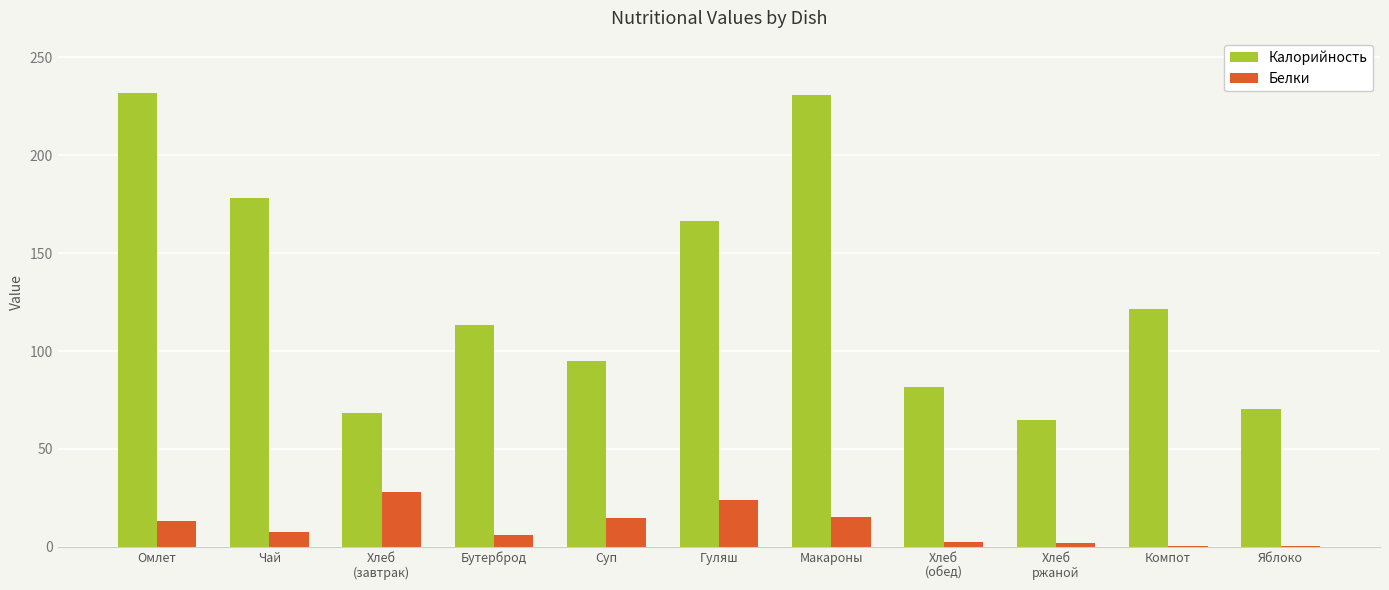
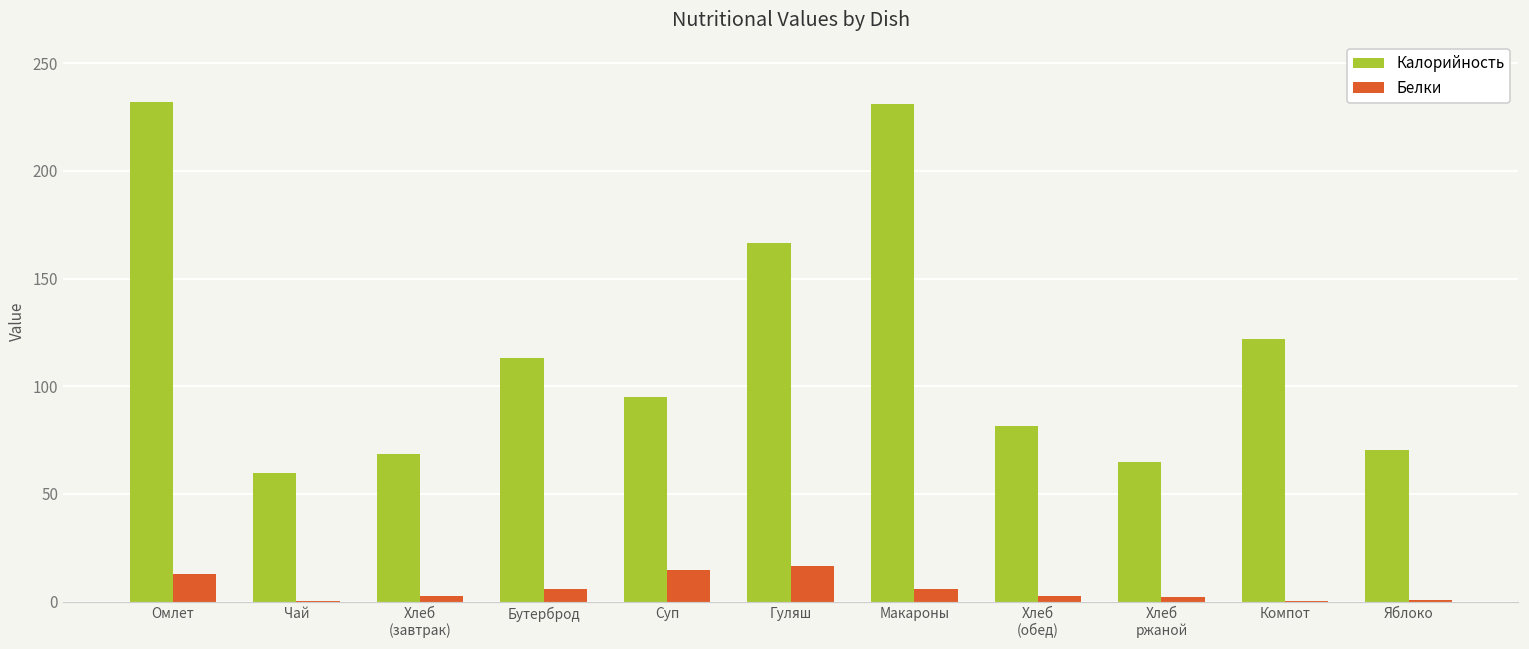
Калорийность, Чай: 178 -> 60
Белки, Чай: 7 -> 0
Белки, Хлеб (завтрак): 28 -> 3
Белки, Гуляш: 24 -> 16
Белки, Макароны: 15 -> 6
